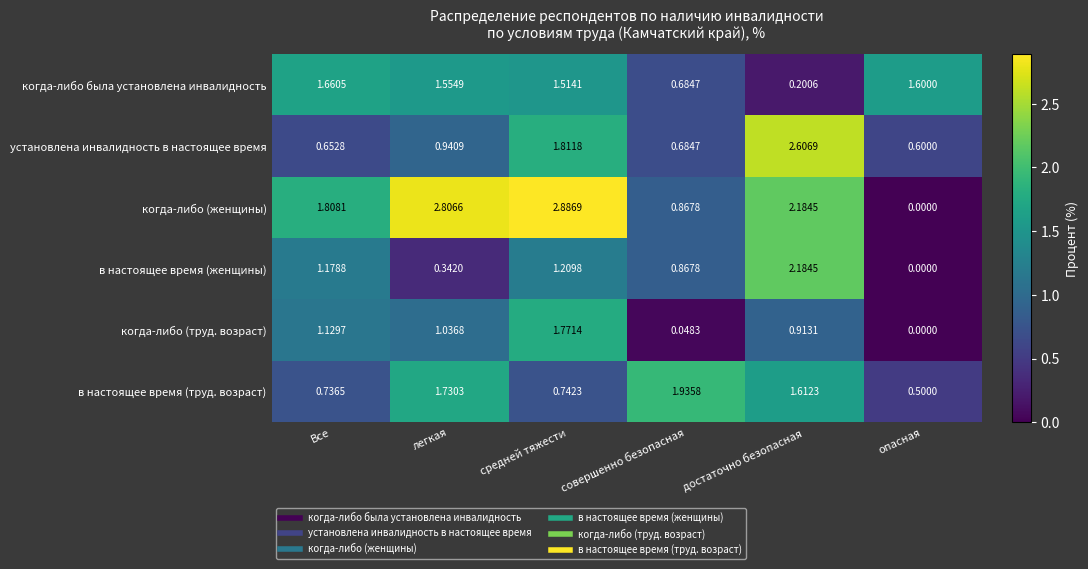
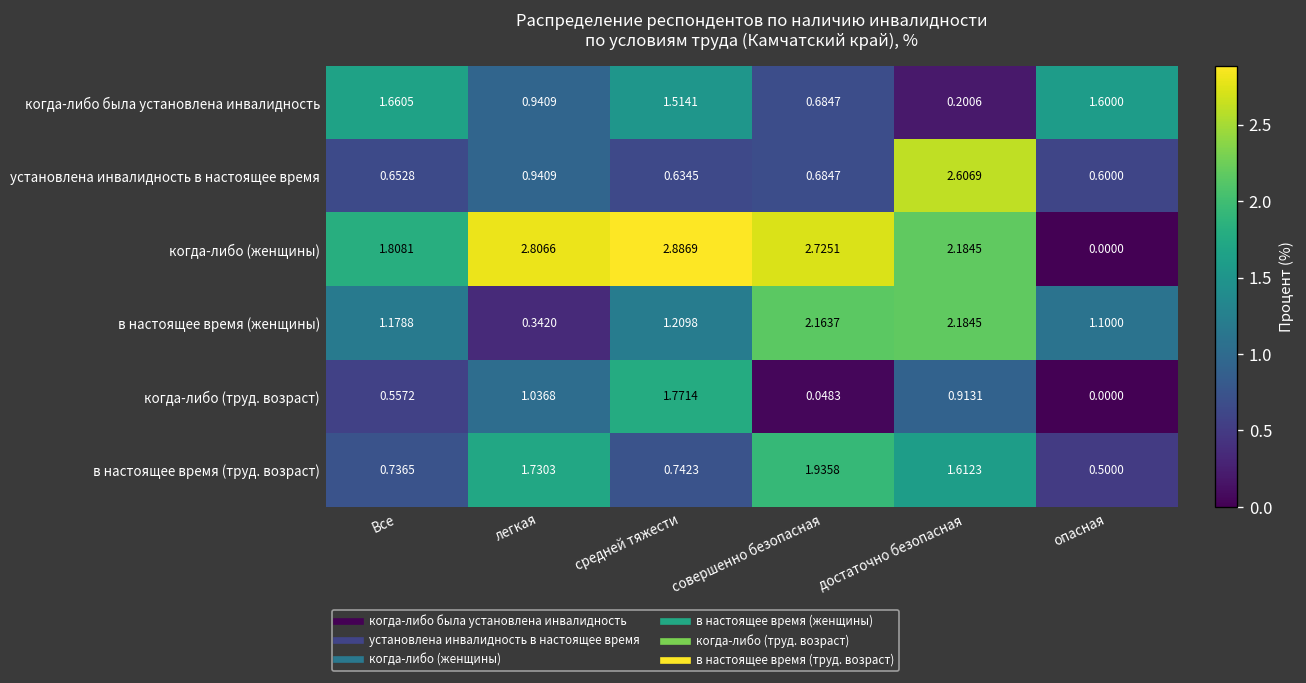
когда-либо была установлена инвалидность, легкая: 1.5549 -> 0.9409
установлена инвалидность в настоящее время, средней тяжести: 1.8118 -> 0.6345
когда-либо (женщины), совершенно безопасная: 0.8678 -> 2.7251
в настоящее время (женщины), совершенно безопасная: 0.8678 -> 2.1637
в настоящее время (женщины), опасная: 0.0000 -> 1.1000
когда-либо (труд. возраст), Все: 1.1297 -> 0.5572
